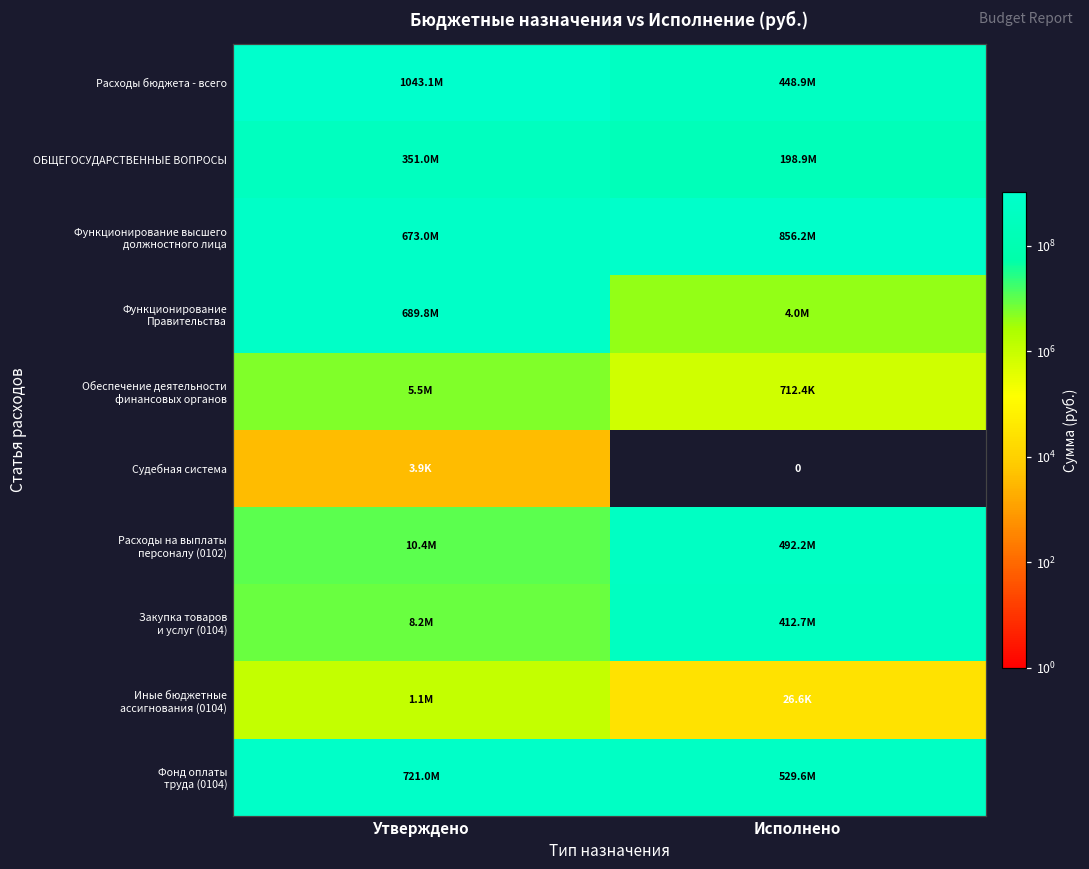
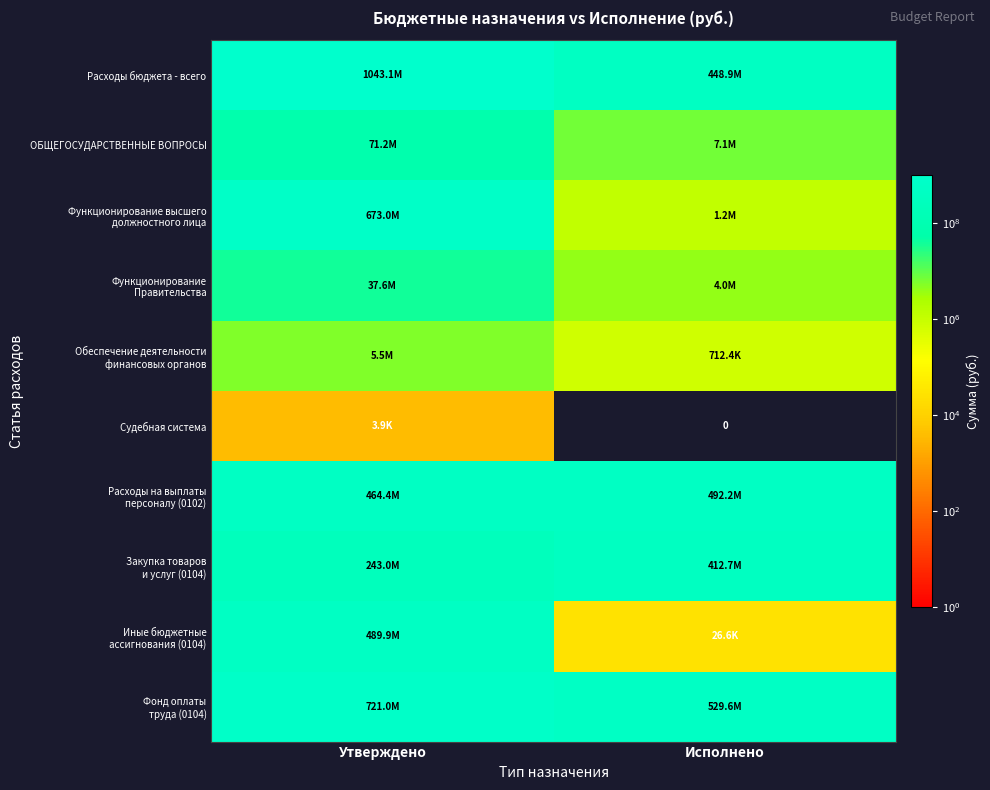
ОБЩЕГОСУДАРСТВЕННЫЕ ВОПРОСЫ, Утверждено: 351.0M -> 71.2M
ОБЩЕГОСУДАРСТВЕННЫЕ ВОПРОСЫ, Исполнено: 198.9M -> 7.1M
Функционирование высшего должностного лица, Исполнено: 856.2M -> 1.2M
Функционирование Правительства, Утверждено: 689.8M -> 37.6M
Расходы на выплаты персоналу (0102), Утверждено: 10.4M -> 464.4M
Закупка товаров и услуг (0104), Утверждено: 8.2M -> 243.0M
Иные бюджетные ассигнования (0104), Утверждено: 1.1M -> 489.9M
